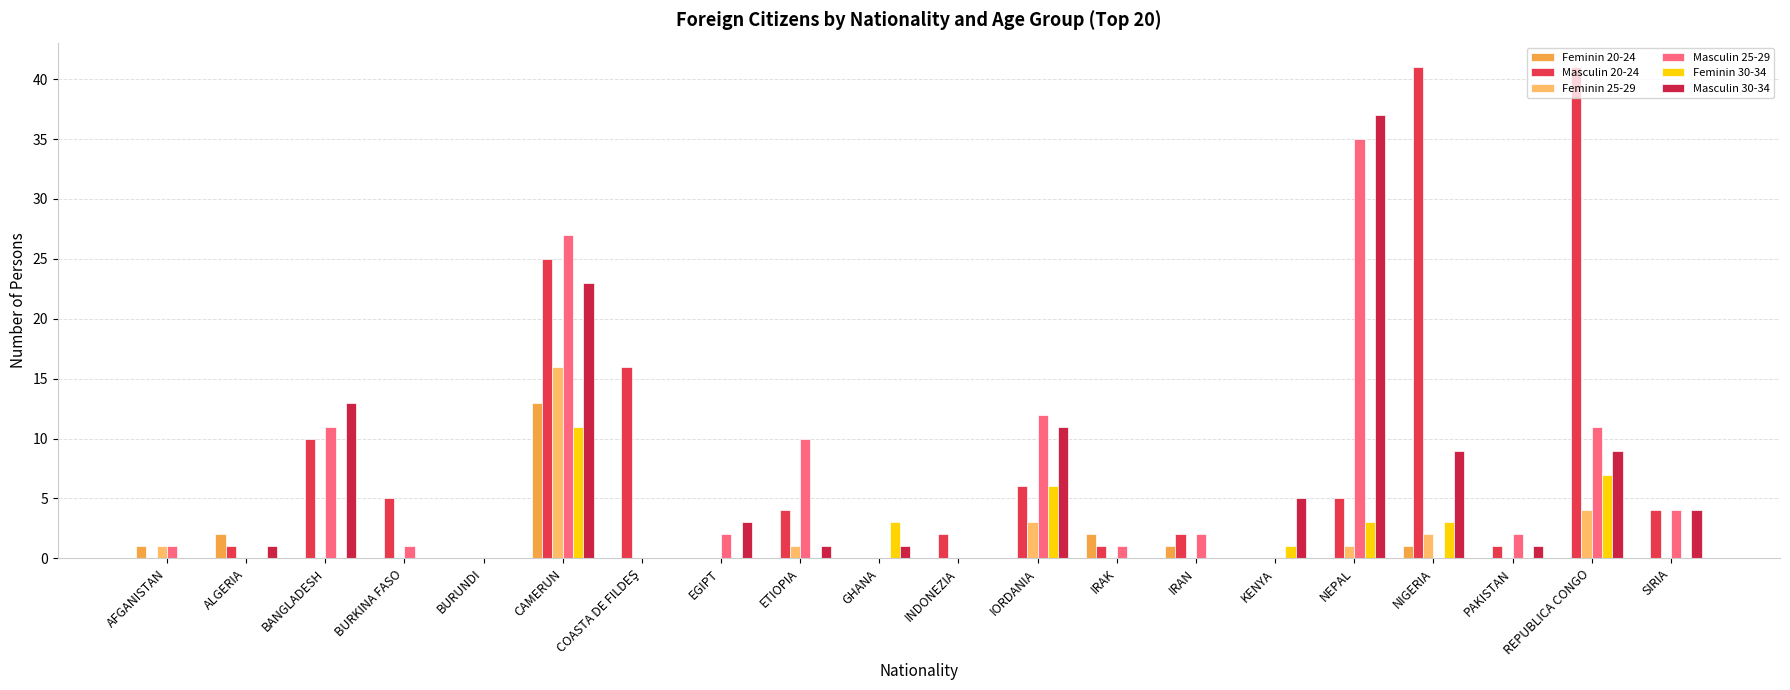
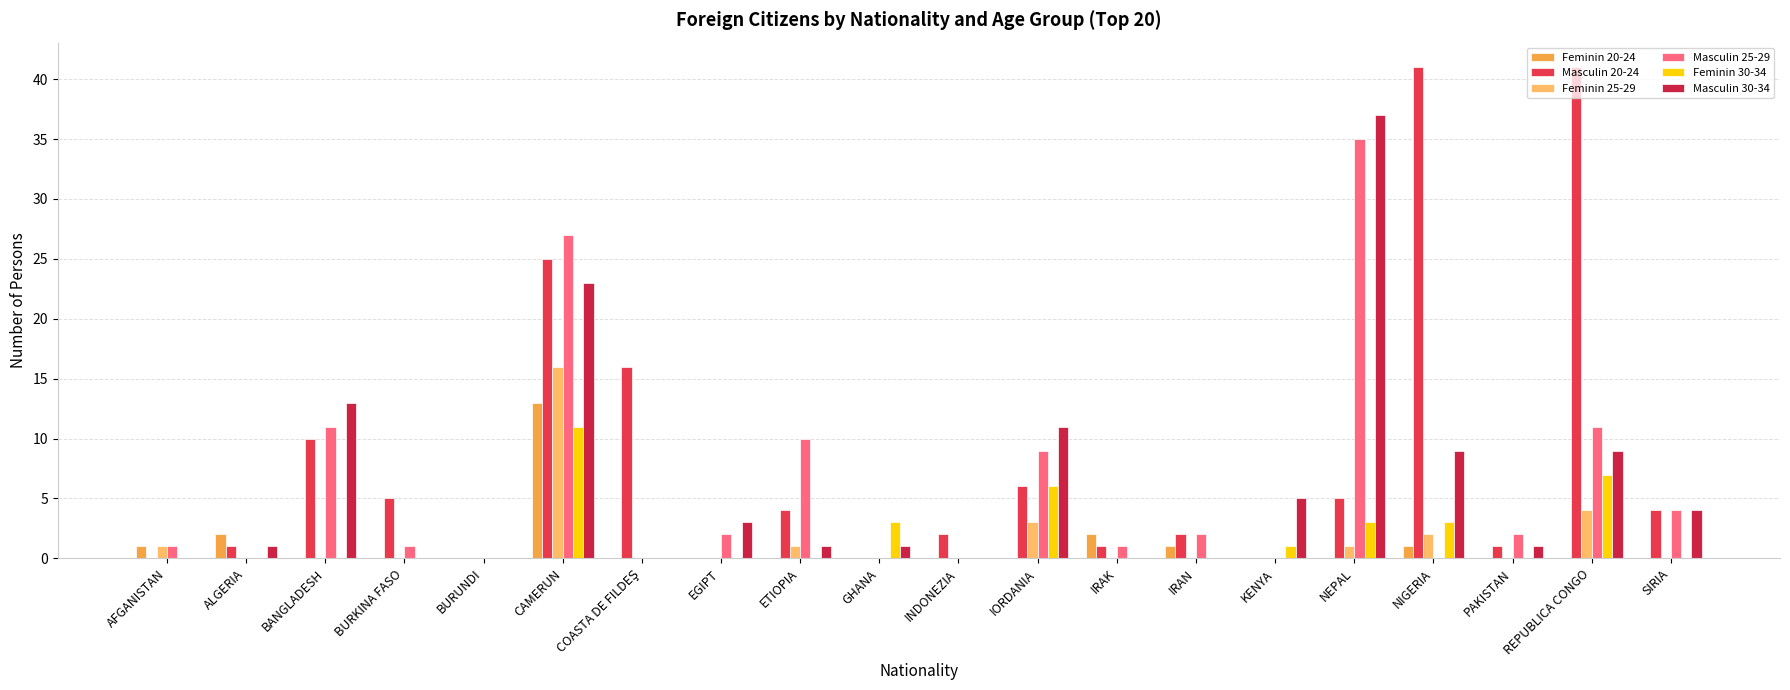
Masculin 25-29, IORDANIA: 12 -> 9
